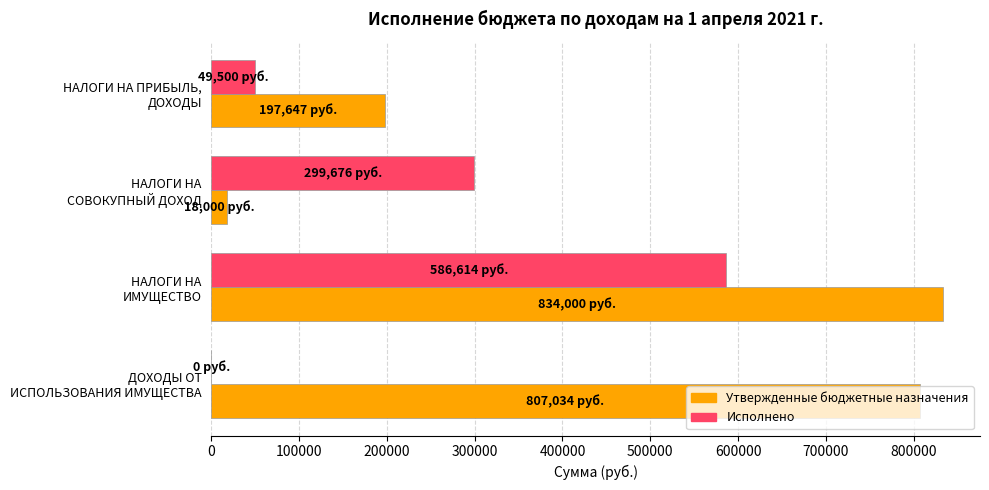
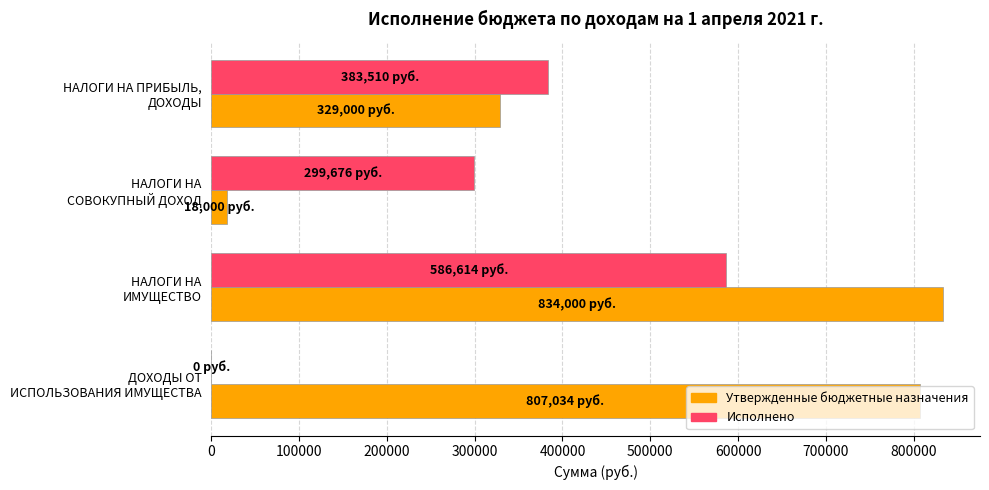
Исполнено, НАЛОГИ НА ПРИБЫЛЬ, ДОХОДЫ: 49,500 -> 383,510
Утвержденные бюджетные назначения, НАЛОГИ НА ПРИБЫЛЬ, ДОХОДЫ: 197,647 -> 329,000
